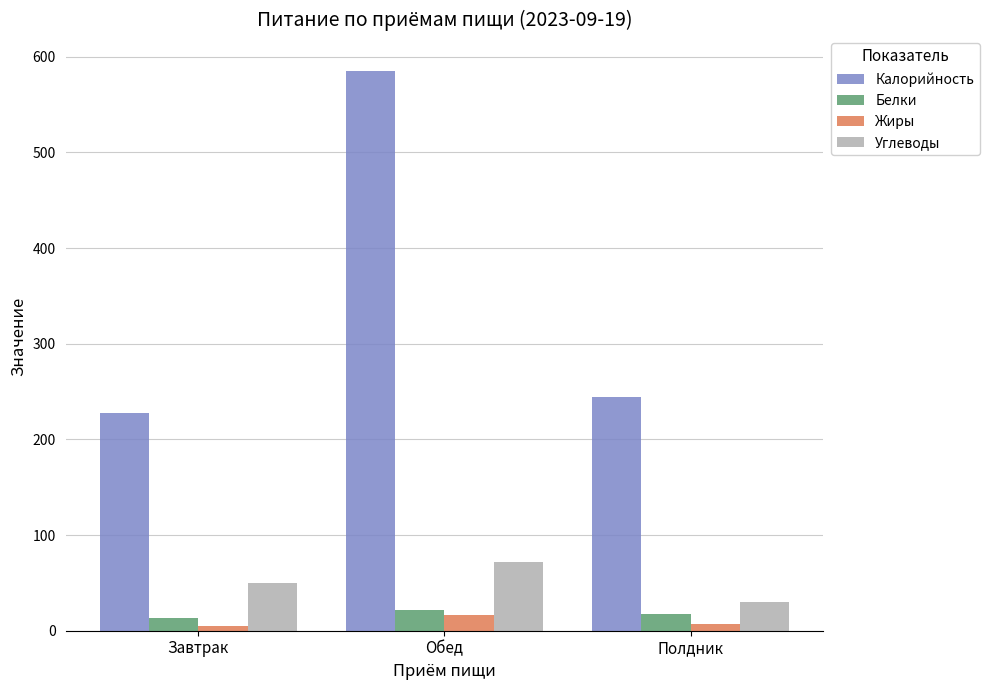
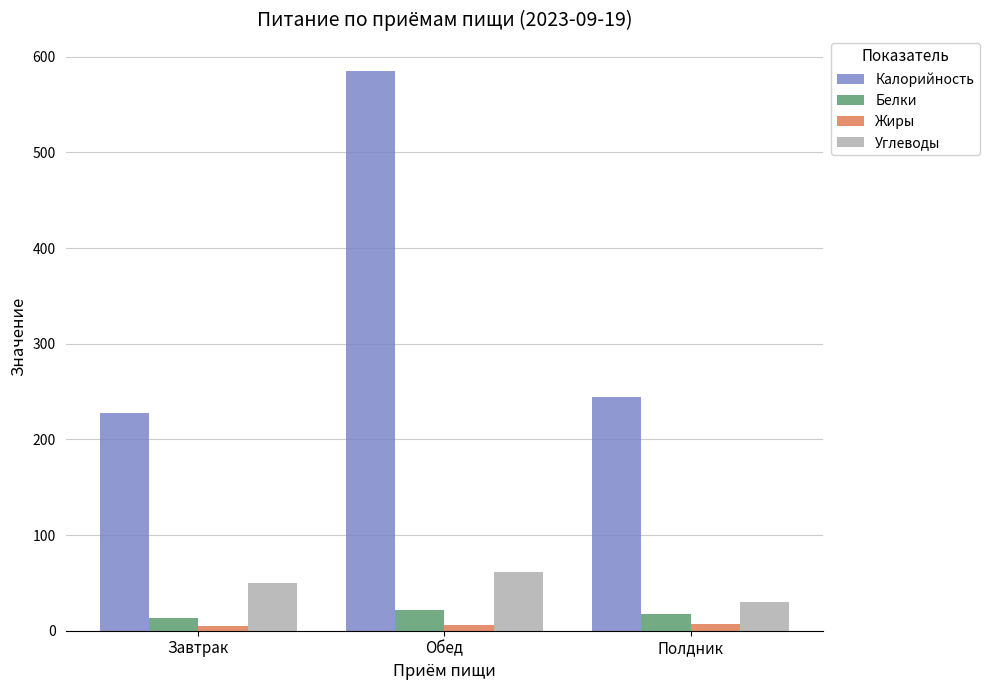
Жиры, Обед: 20 -> 10
Углеводы, Обед: 70 -> 60
